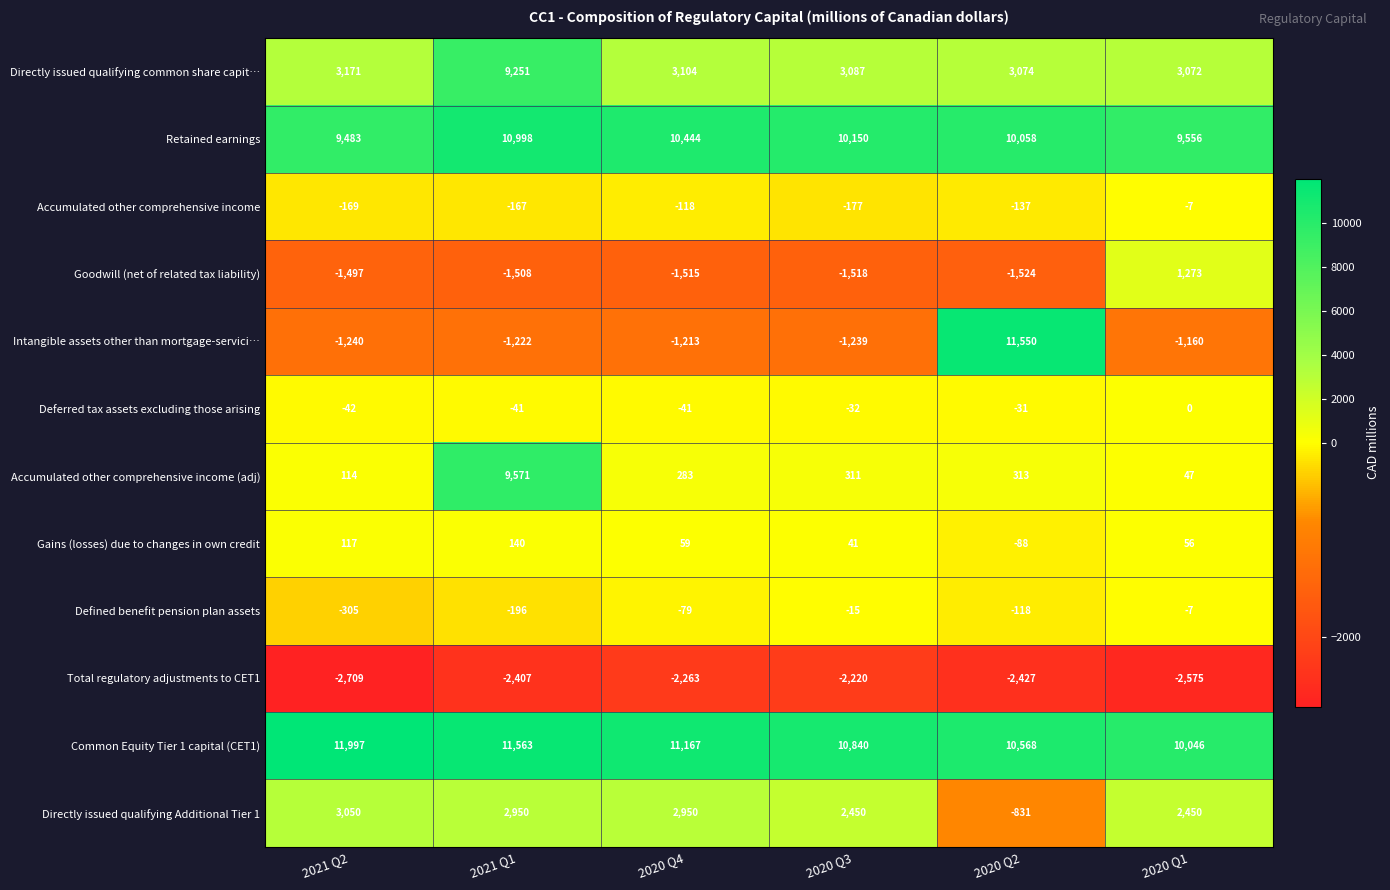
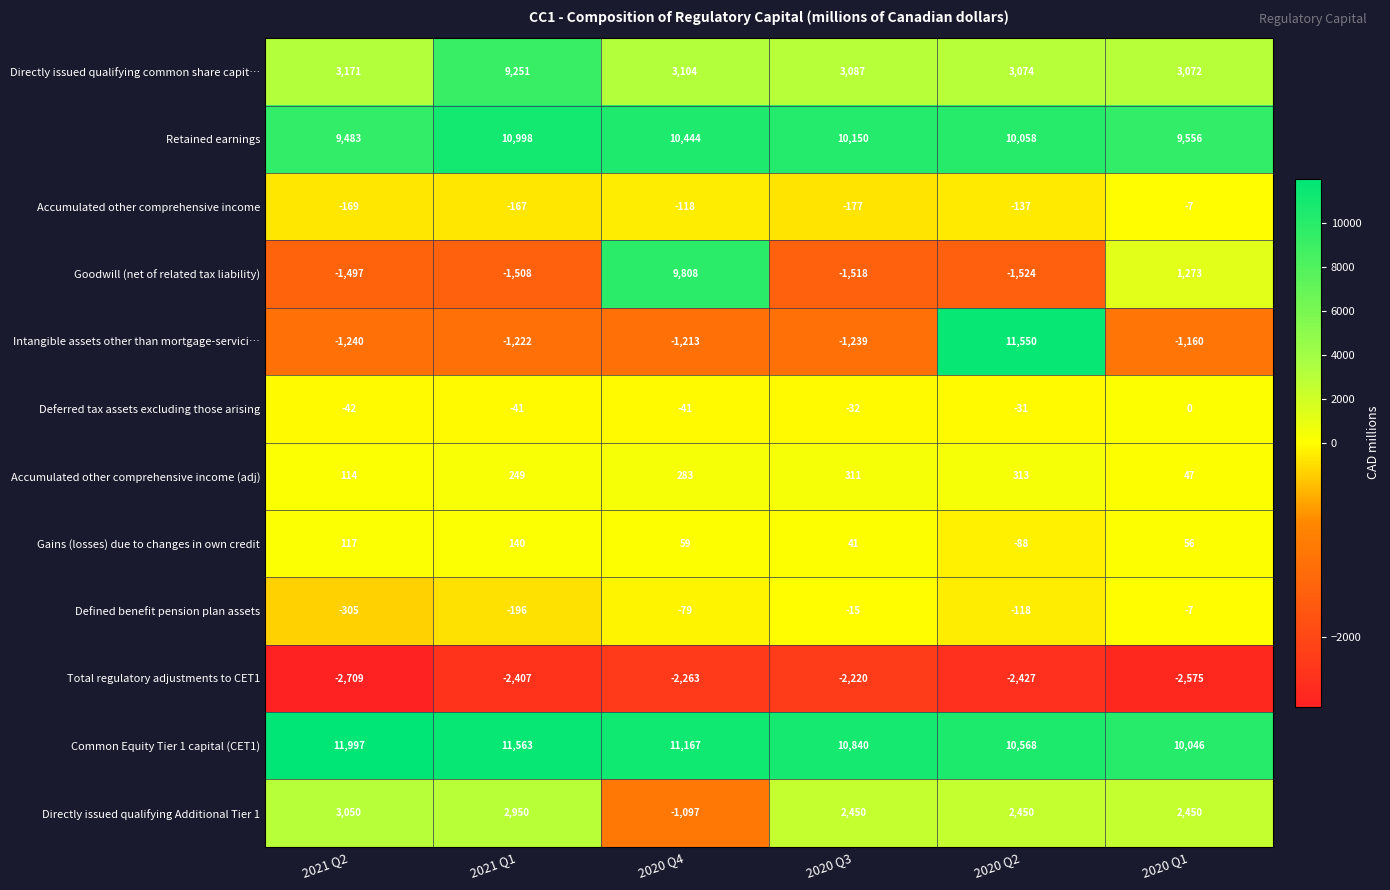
Goodwill (net of related tax liability), 2020 Q4: -1,515 -> 9,808
Accumulated other comprehensive income (adj), 2021 Q1: 9,571 -> 249
Directly issued qualifying Additional Tier 1, 2020 Q4: 2,950 -> -1,097
Directly issued qualifying Additional Tier 1, 2020 Q2: -831 -> 2,450
